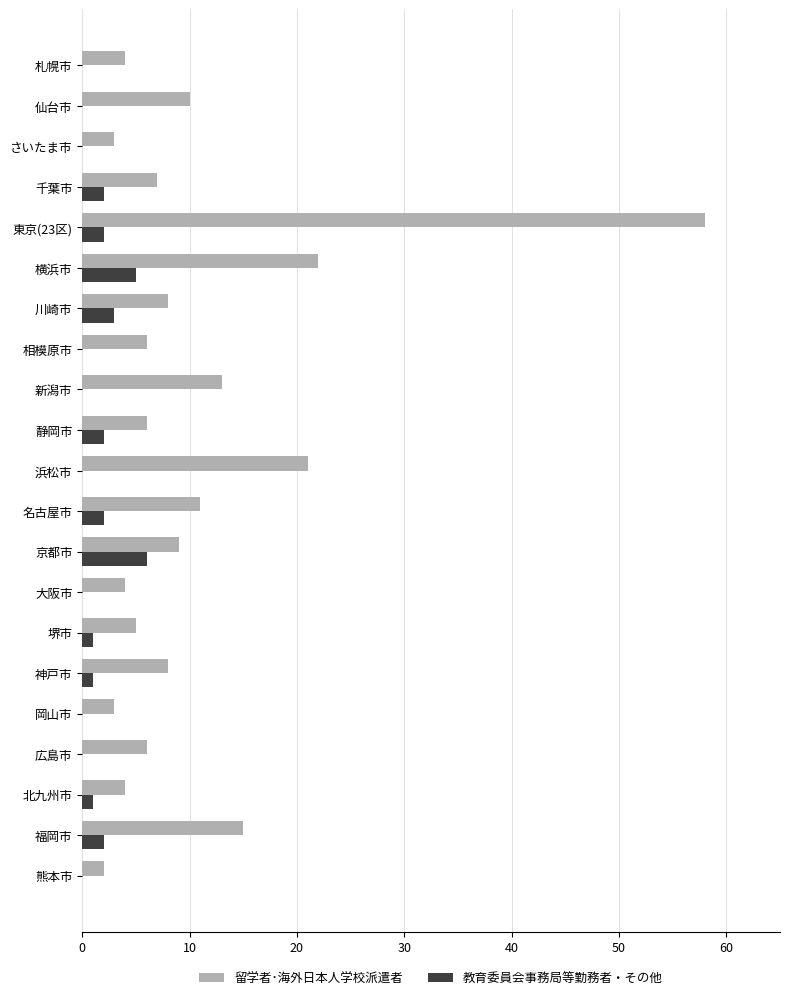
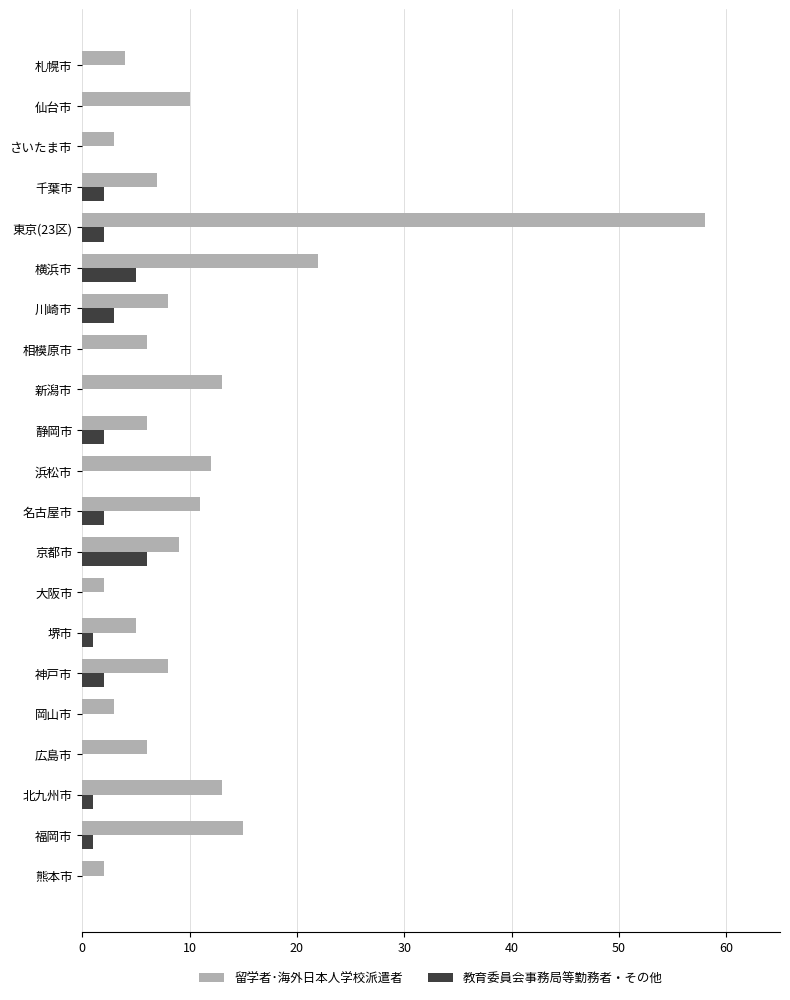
留学者･海外日本人学校派遣者, 浜松市: 21 -> 12
留学者･海外日本人学校派遣者, 大阪市: 4 -> 2
教育委員会事務局等勤務者・その他, 神戸市: 1 -> 2
留学者･海外日本人学校派遣者, 北九州市: 4 -> 13
教育委員会事務局等勤務者・その他, 福岡市: 2 -> 1
